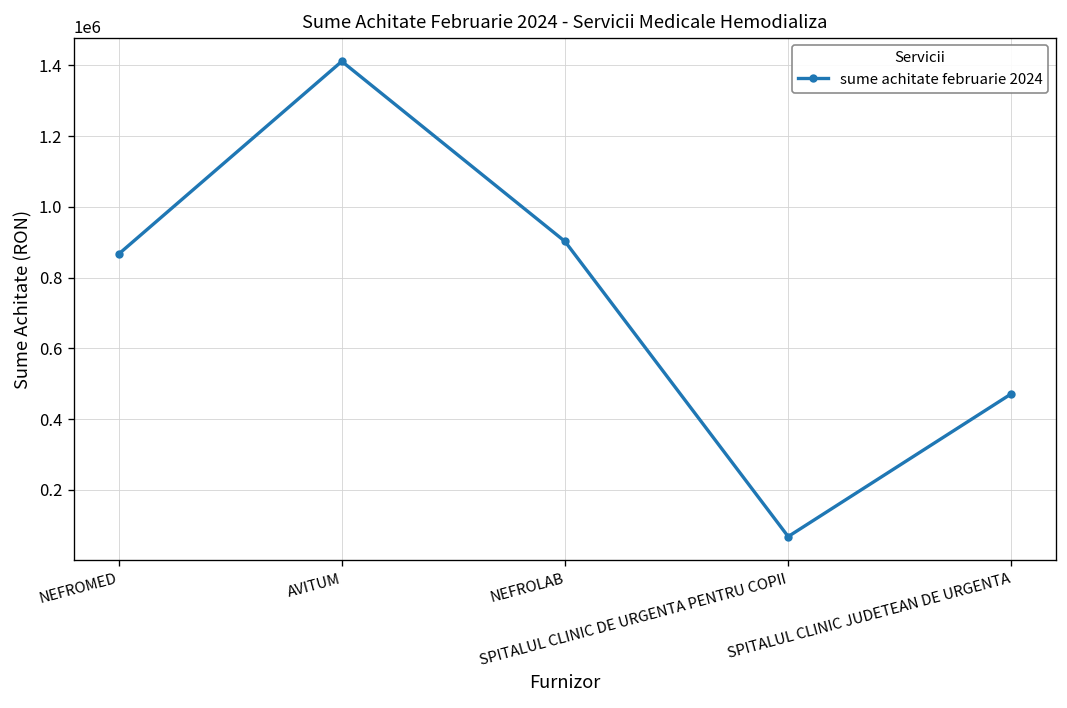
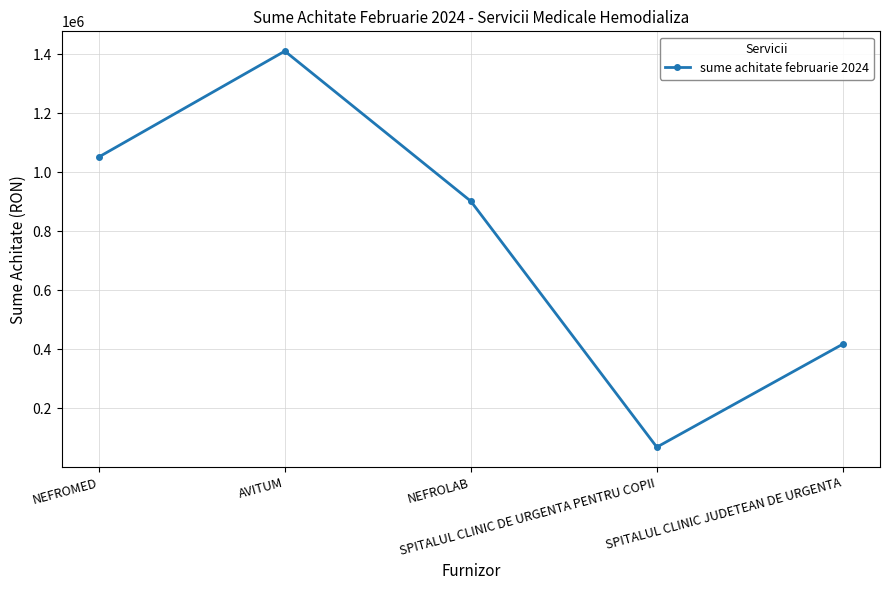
NEFROMED: 870000 -> 1050000
SPITALUL CLINIC JUDETEAN DE URGENTA: 470000 -> 420000
